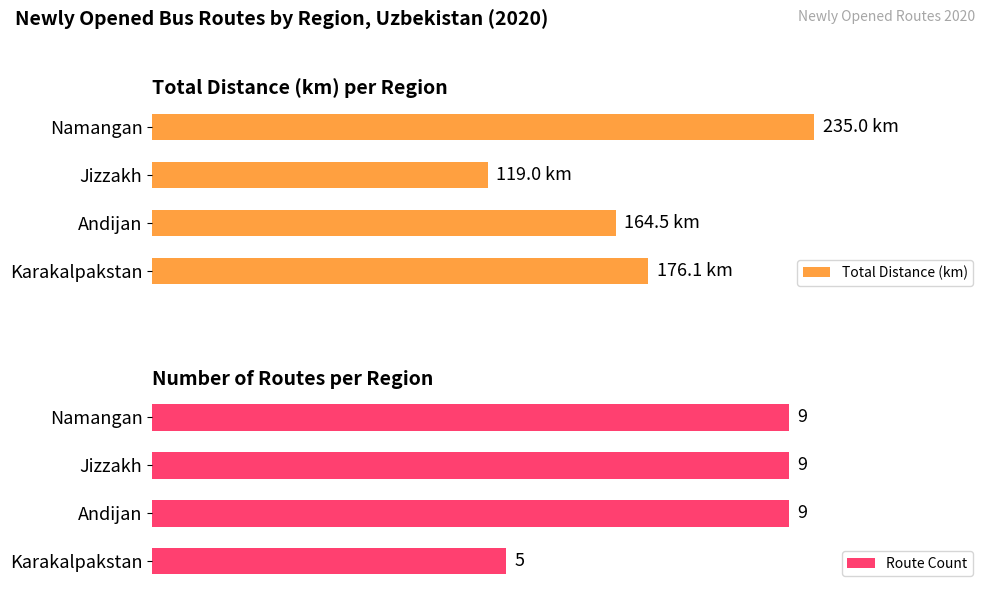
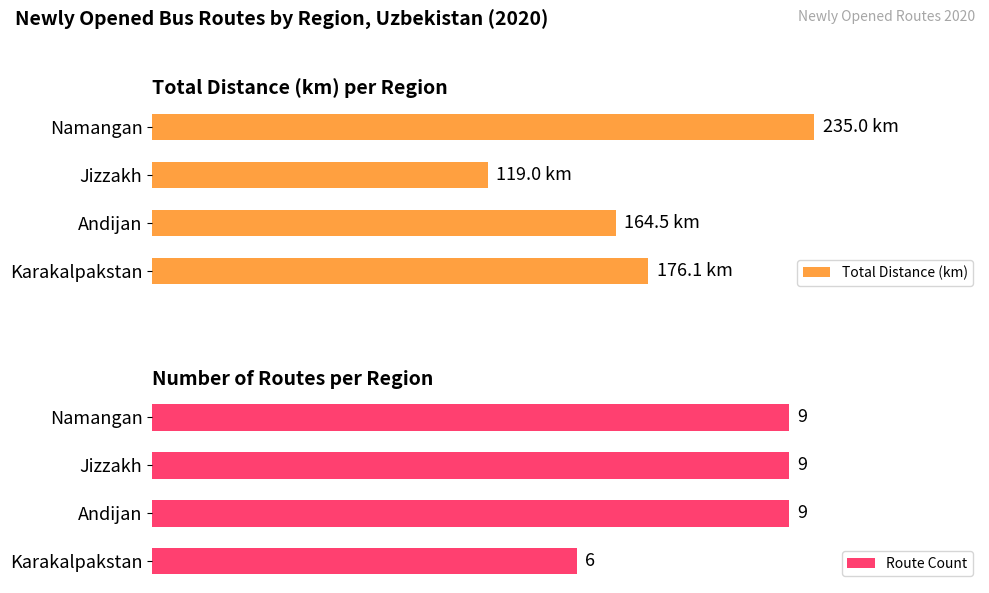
Number of Routes per Region, Karakalpakstan: 5 -> 6
